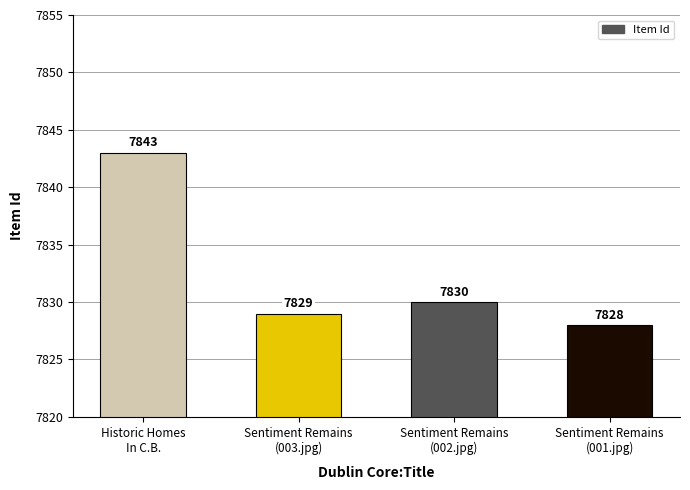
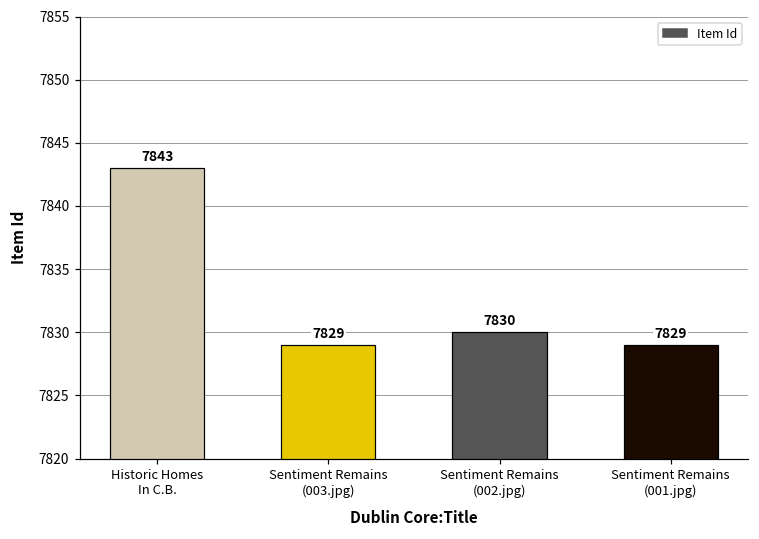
Sentiment Remains (001.jpg): 7828 -> 7829
